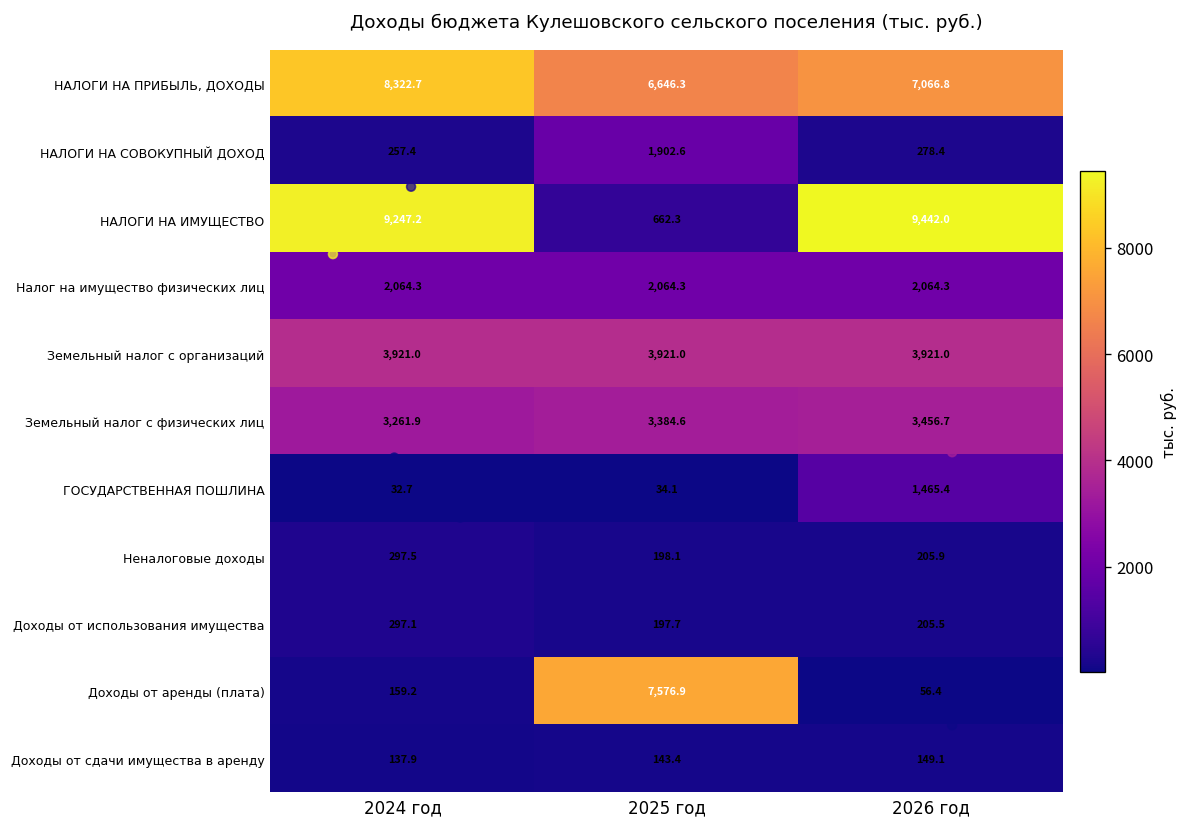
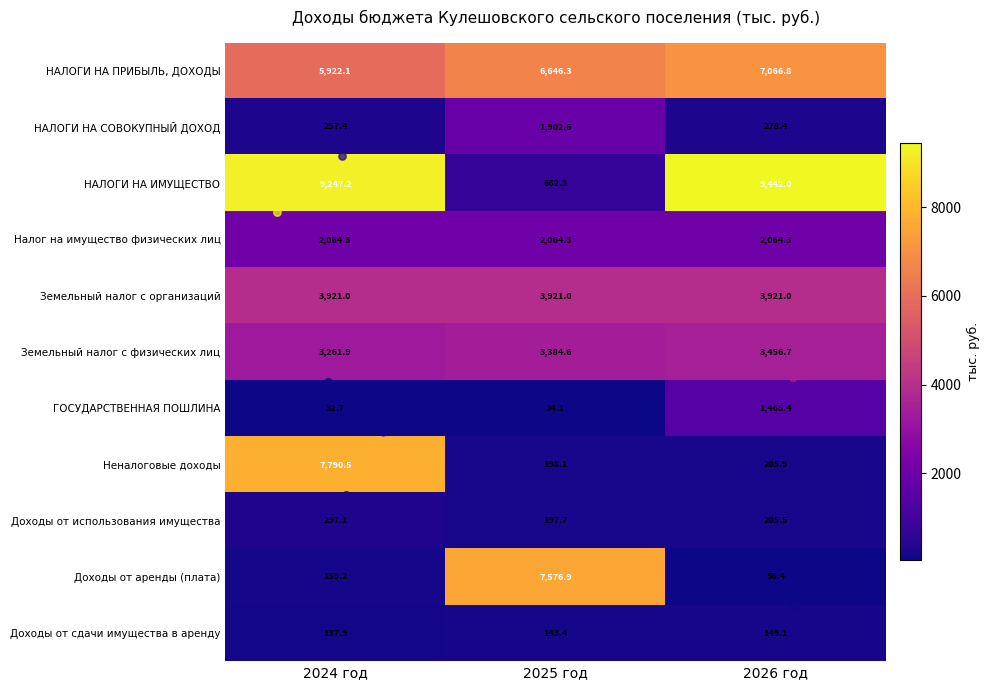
НАЛОГИ НА ПРИБЫЛЬ, ДОХОДЫ, 2024 год: 8,322.7 -> 5,922.1
Неналоговые доходы, 2024 год: 297.5 -> 7,790.5
